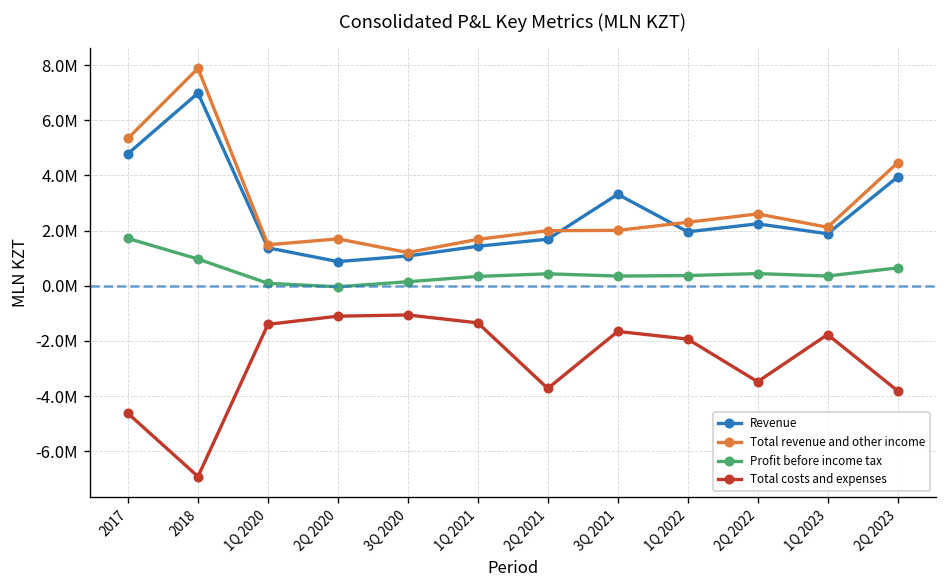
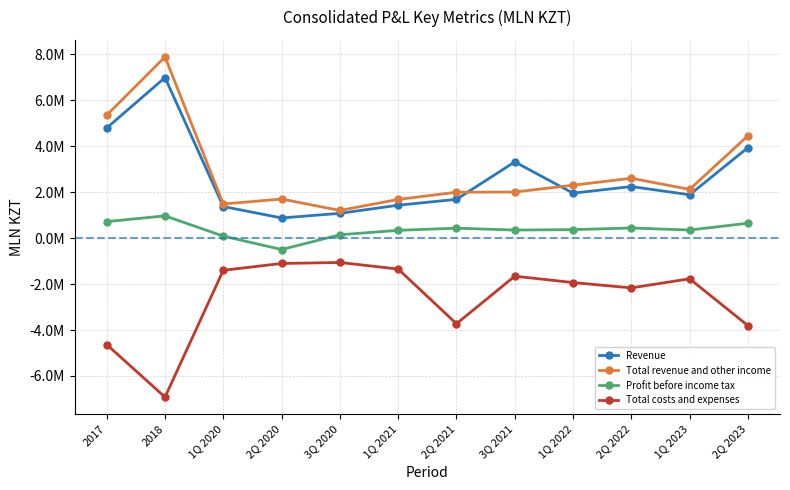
Profit before income tax, 2017: 1700000 -> 700000
Profit before income tax, 2Q 2020: 0 -> -500000
Total costs and expenses, 2Q 2022: -3500000 -> -2200000
